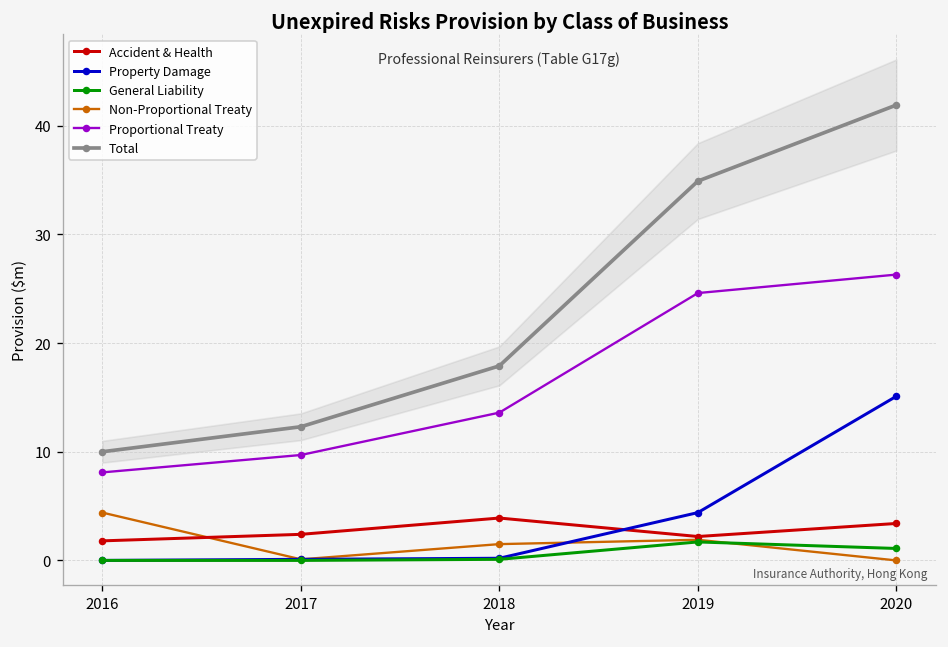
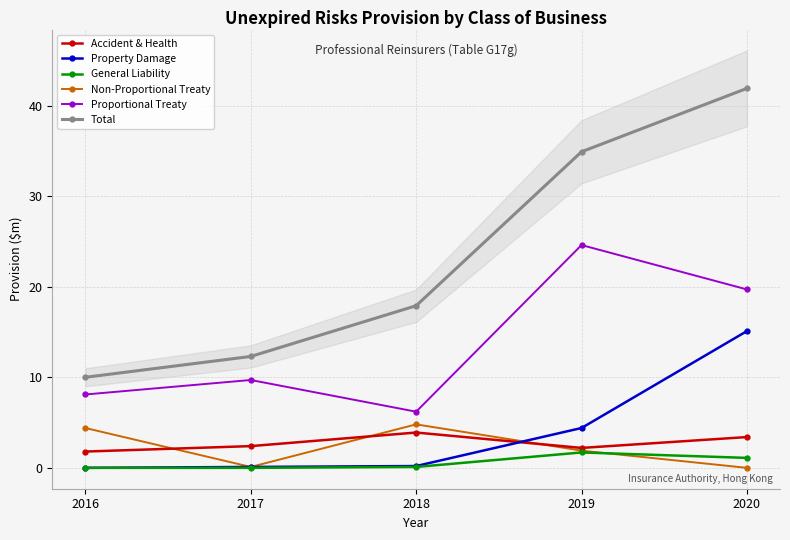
Non-Proportional Treaty, 2018: 2 -> 5
Proportional Treaty, 2018: 14 -> 6
Proportional Treaty, 2020: 26 -> 20
